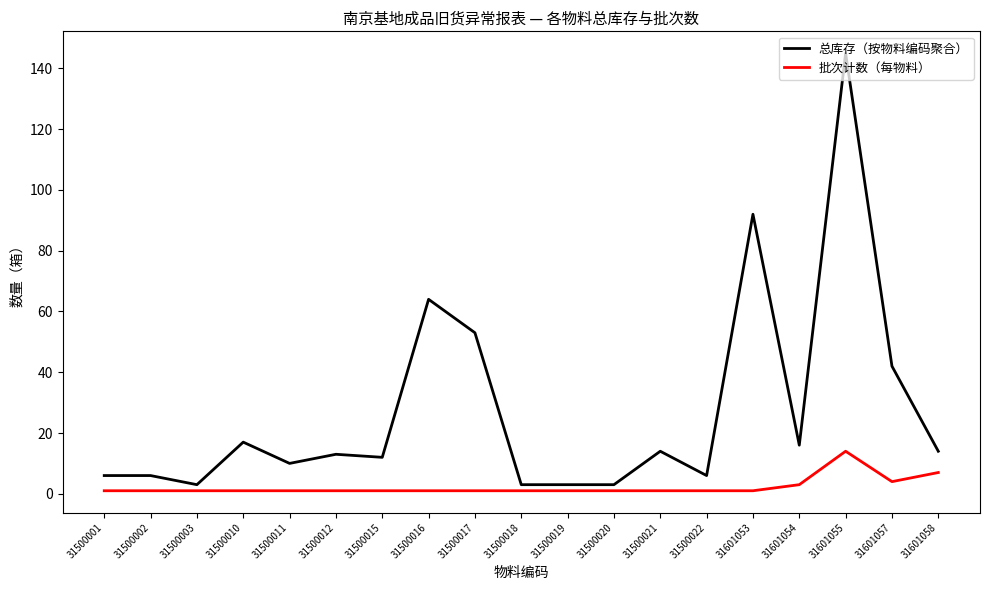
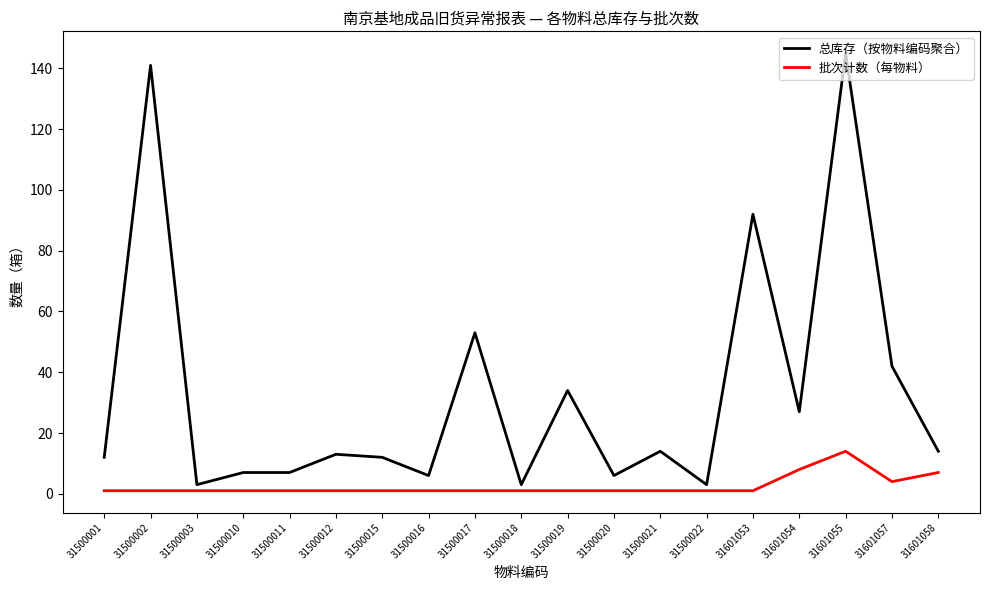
总库存（按物料编码聚合）, 31500001: 6 -> 12
总库存（按物料编码聚合）, 31500002: 6 -> 141
总库存（按物料编码聚合）, 31500010: 17 -> 7
总库存（按物料编码聚合）, 31500011: 10 -> 7
总库存（按物料编码聚合）, 31500016: 64 -> 6
总库存（按物料编码聚合）, 31500019: 3 -> 34
总库存（按物料编码聚合）, 31500020: 3 -> 6
总库存（按物料编码聚合）, 31500022: 6 -> 3
总库存（按物料编码聚合）, 31601054: 16 -> 27
批次计数（每物料）, 31601054: 3 -> 8
